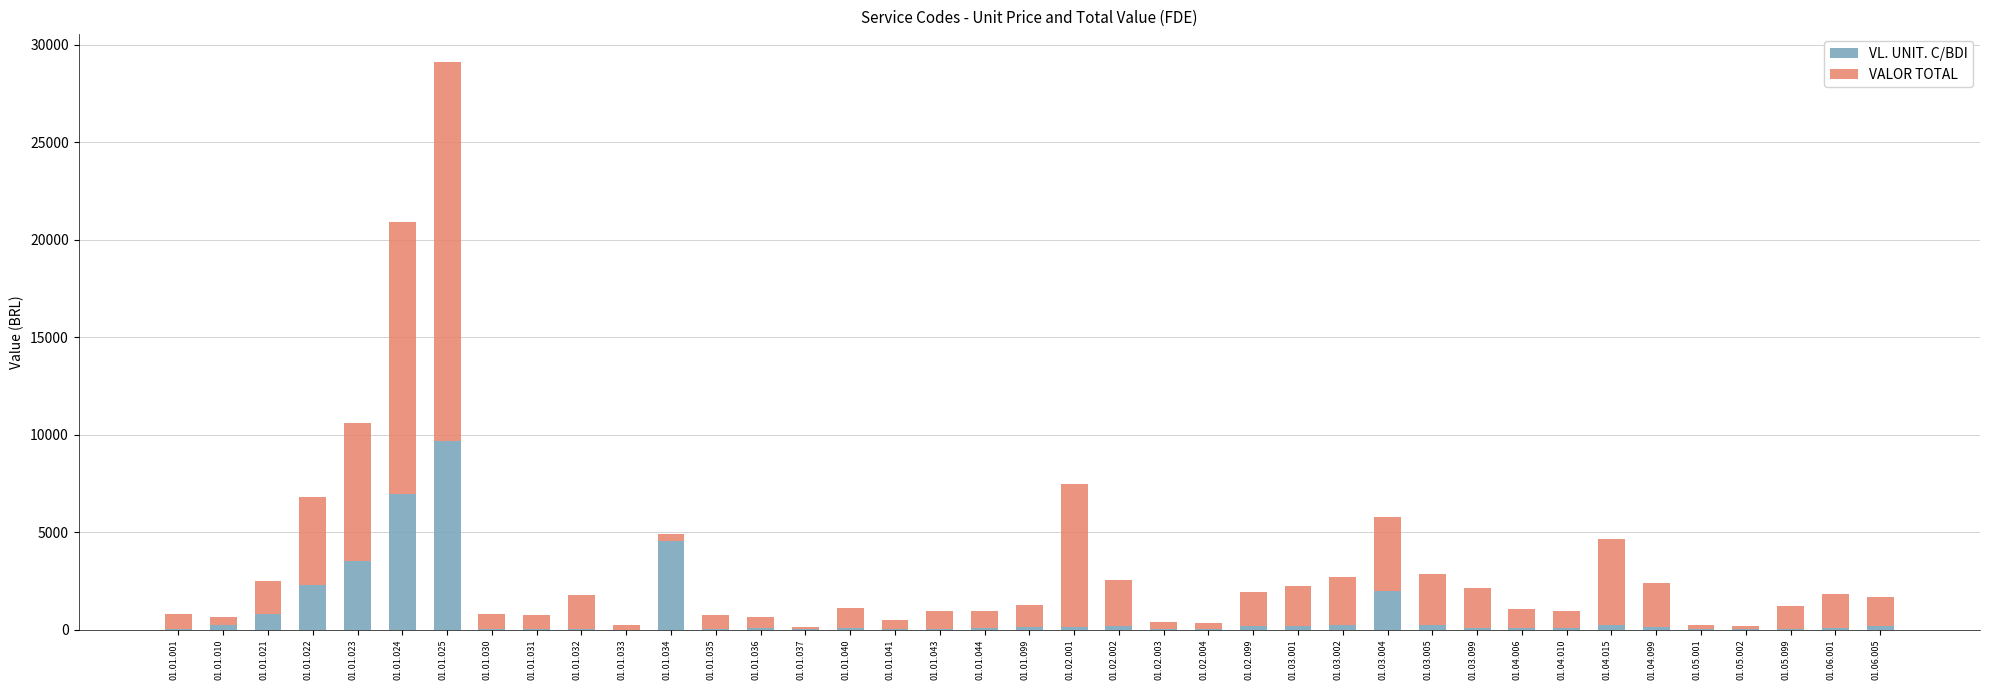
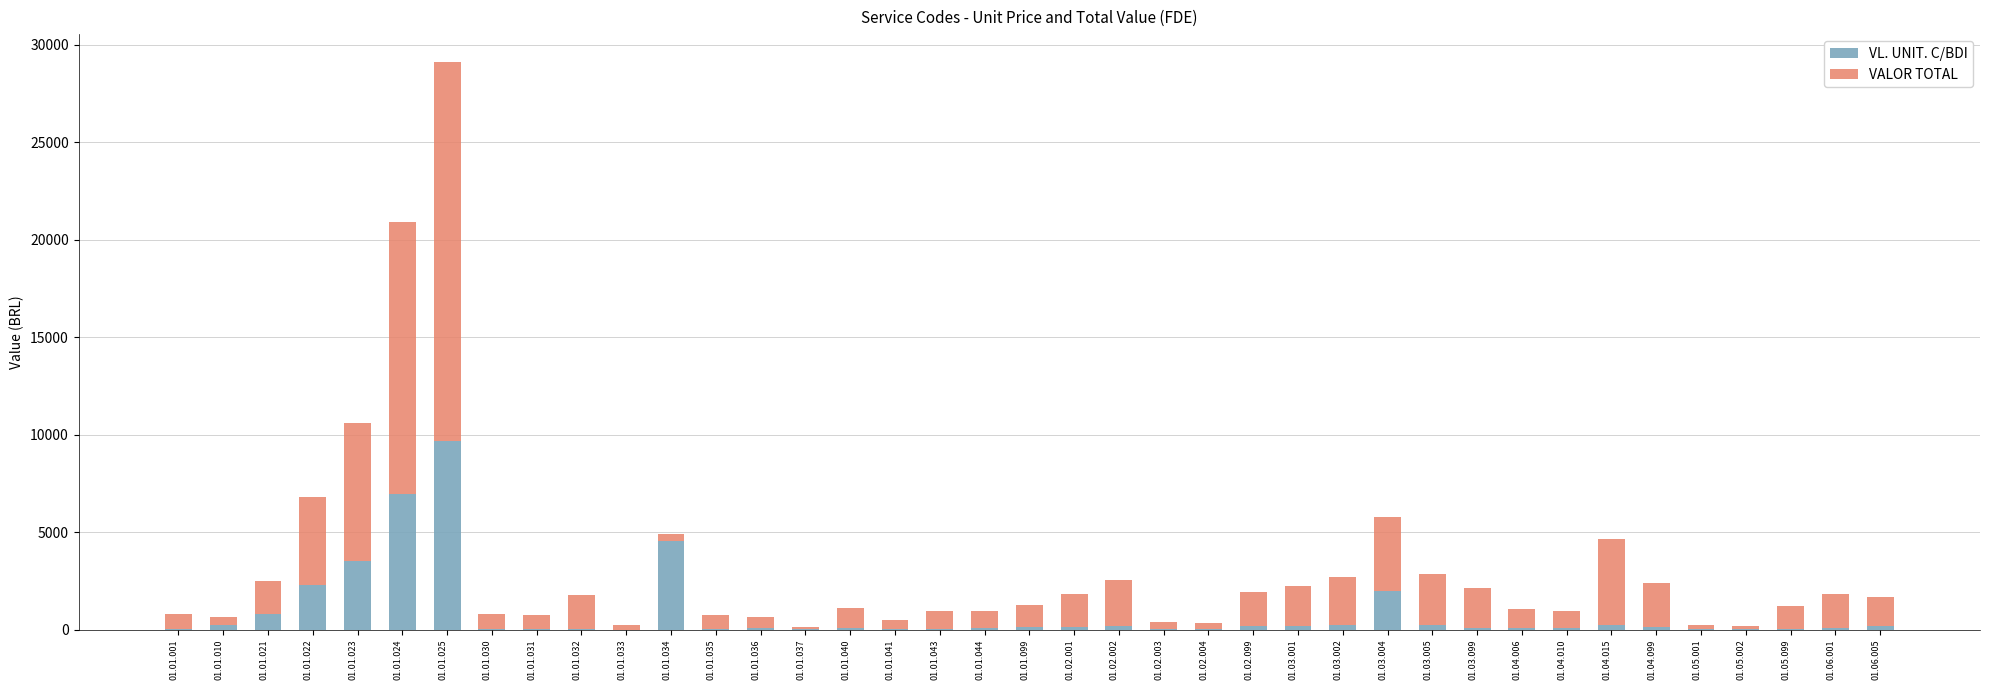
VALOR TOTAL, 01.02.001: 7300 -> 1700
